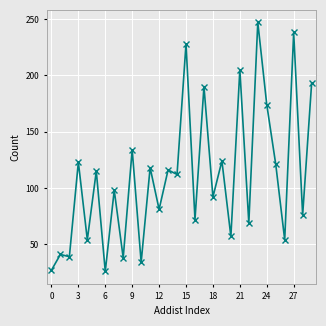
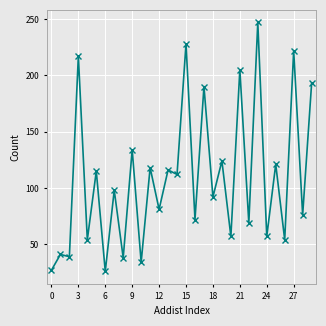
3: 123 -> 217
24: 174 -> 57
27: 238 -> 222
